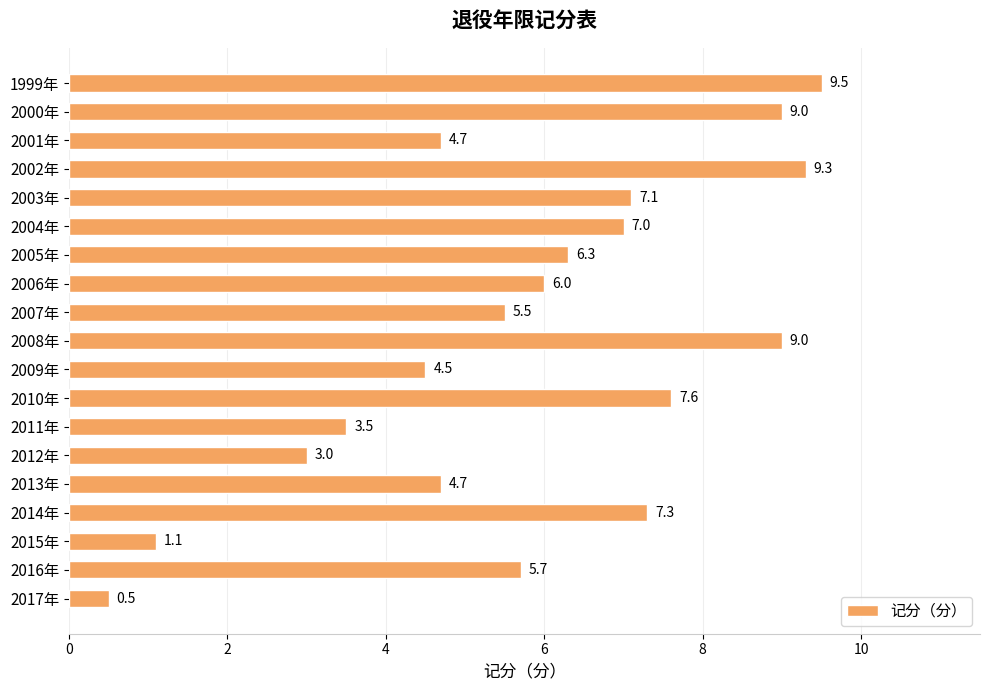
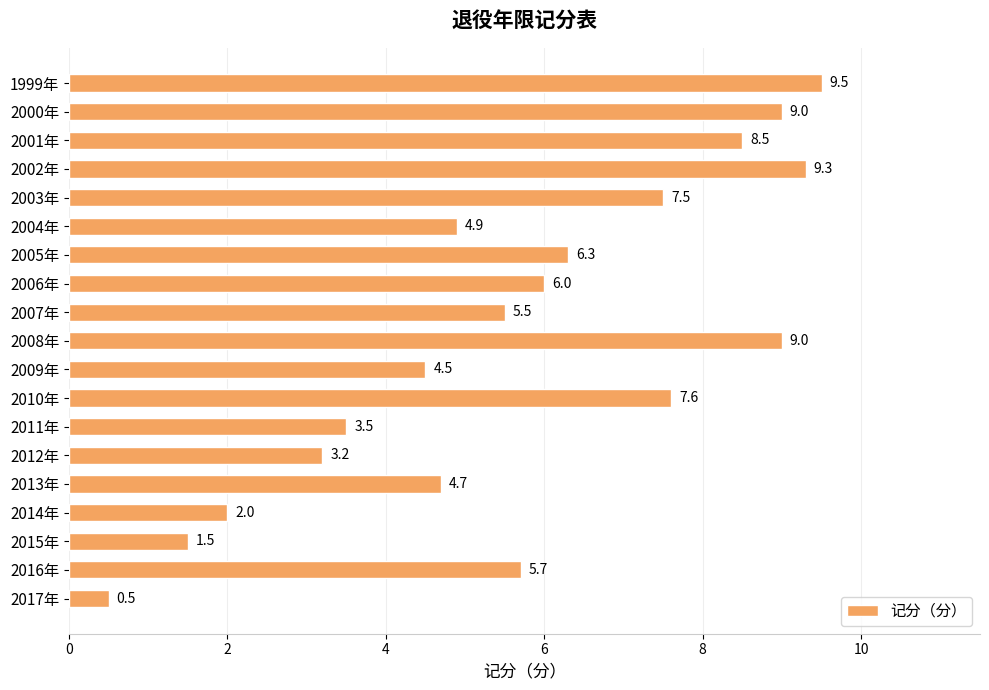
2001年: 4.7 -> 8.5
2003年: 7.1 -> 7.5
2004年: 7.0 -> 4.9
2012年: 3.0 -> 3.2
2014年: 7.3 -> 2.0
2015年: 1.1 -> 1.5
